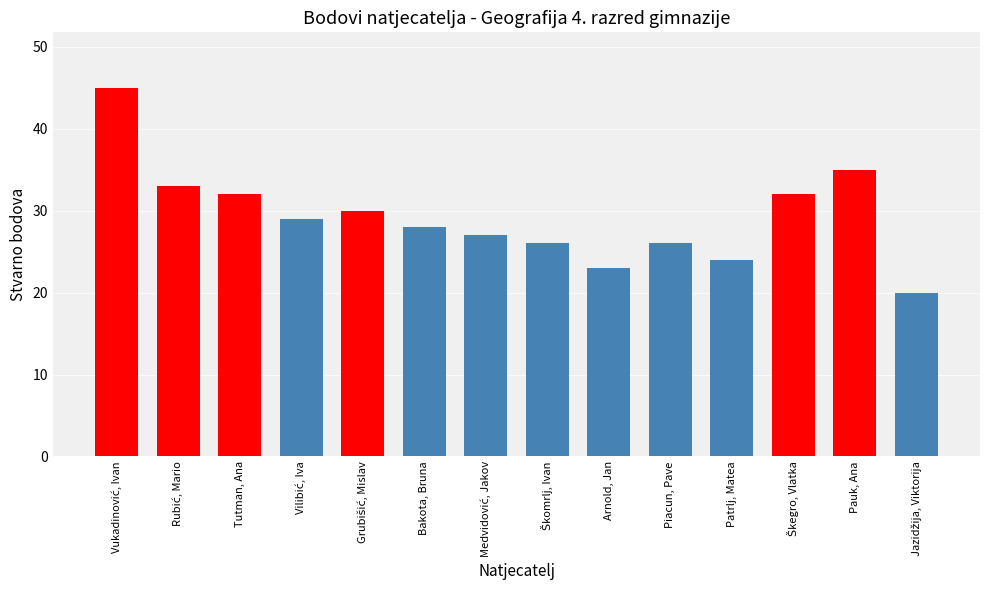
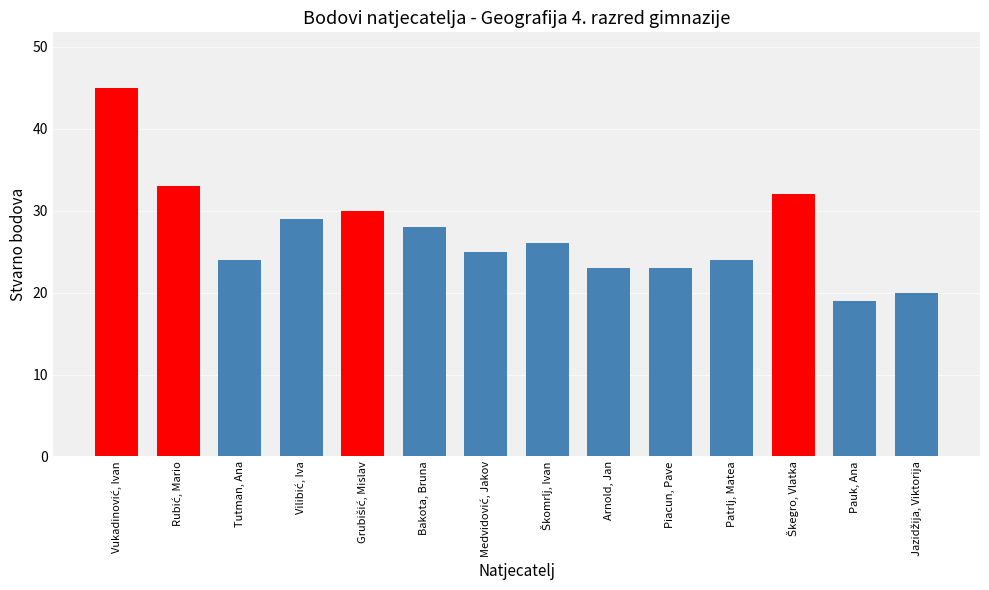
Tutman, Ana: 32 -> 24
Medvidović, Jakov: 27 -> 25
Piacun, Pave: 26 -> 23
Pauk, Ana: 35 -> 19
